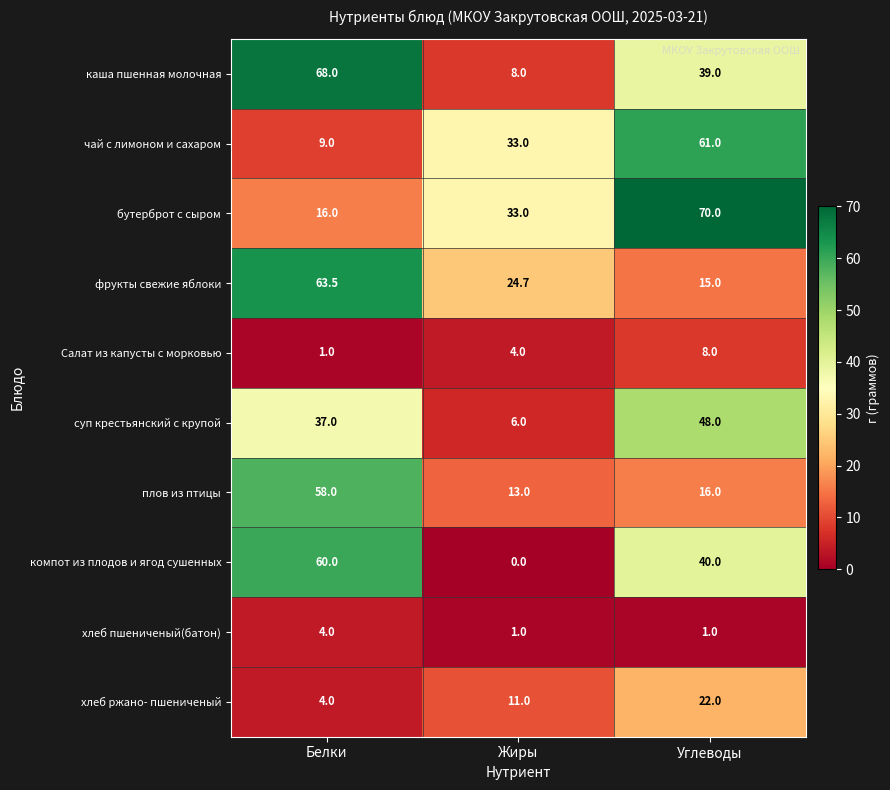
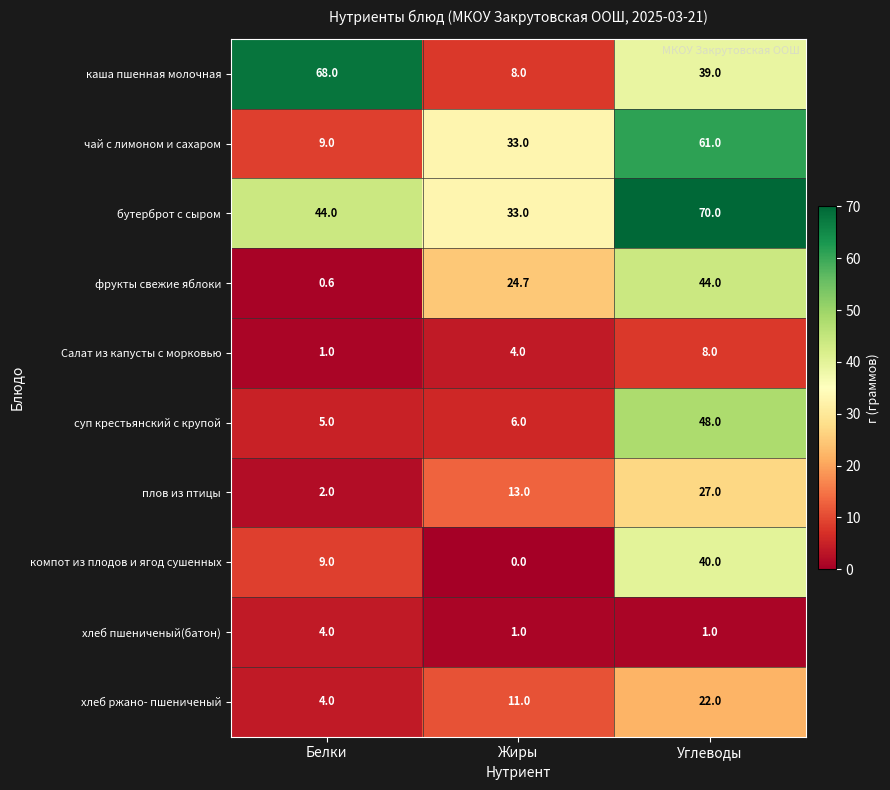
бутерброт с сыром, Белки: 16.0 -> 44.0
фрукты свежие яблоки, Белки: 63.5 -> 0.6
фрукты свежие яблоки, Углеводы: 15.0 -> 44.0
суп крестьянский с крупой, Белки: 37.0 -> 5.0
плов из птицы, Белки: 58.0 -> 2.0
плов из птицы, Углеводы: 16.0 -> 27.0
компот из плодов и ягод сушенных, Белки: 60.0 -> 9.0
